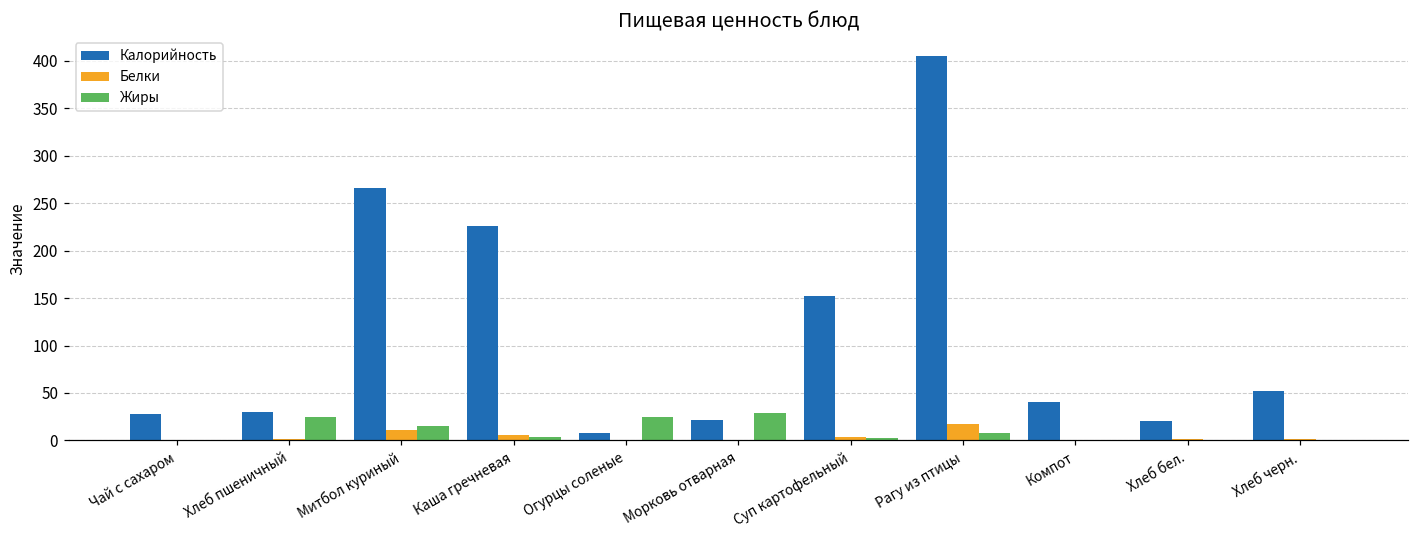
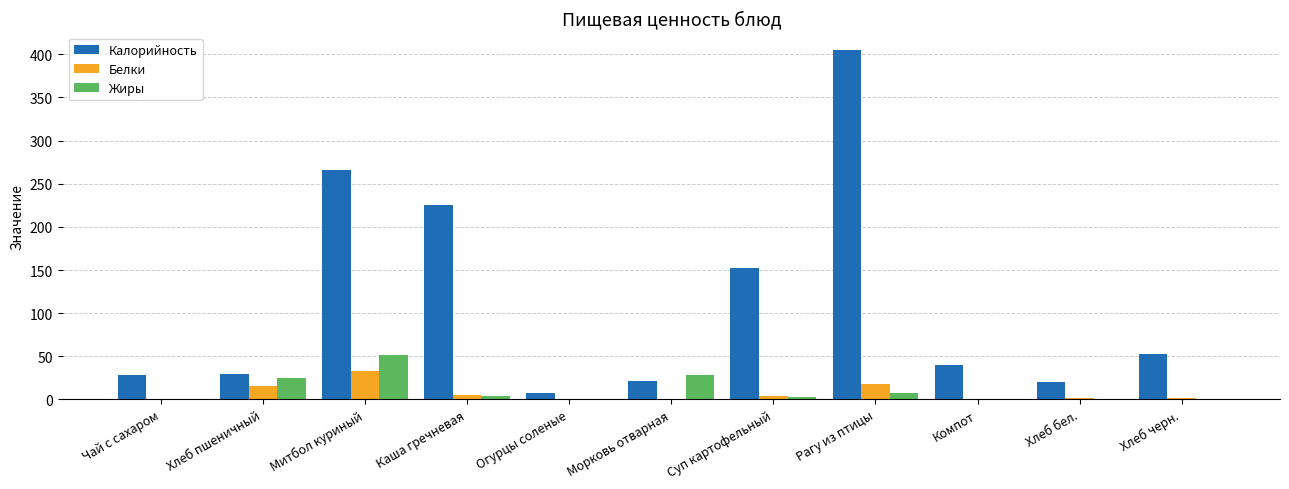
Белки, Хлеб пшеничный: 0 -> 20
Белки, Митбол куриный: 10 -> 30
Жиры, Митбол куриный: 10 -> 50
Жиры, Огурцы соленые: 20 -> 0
